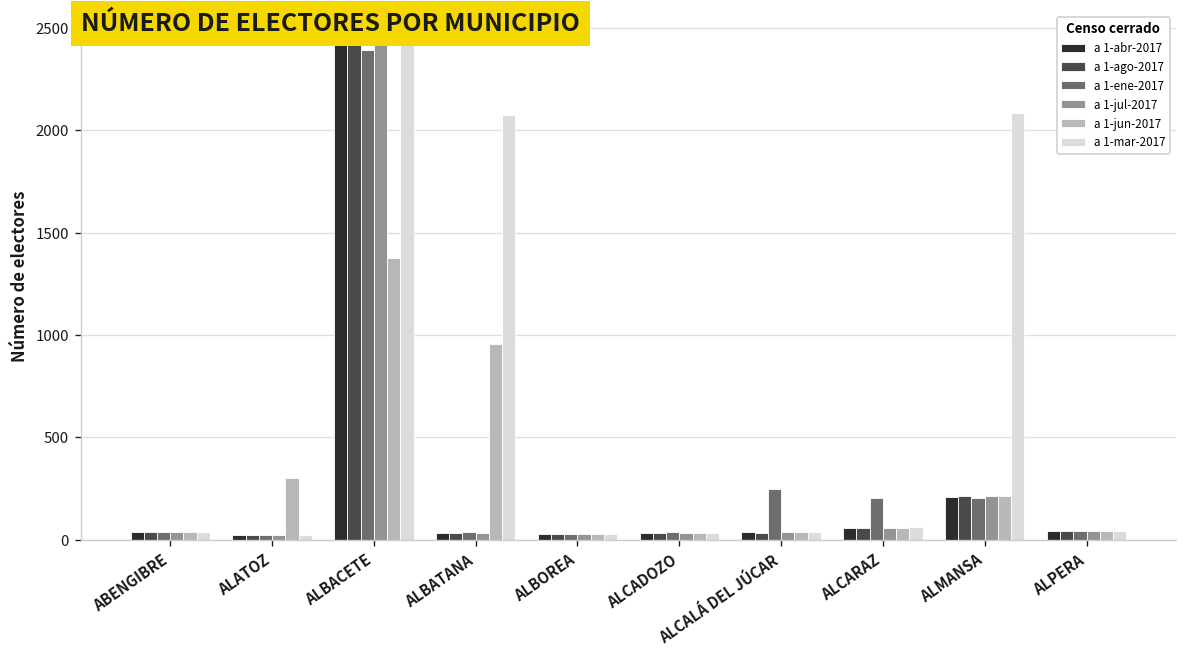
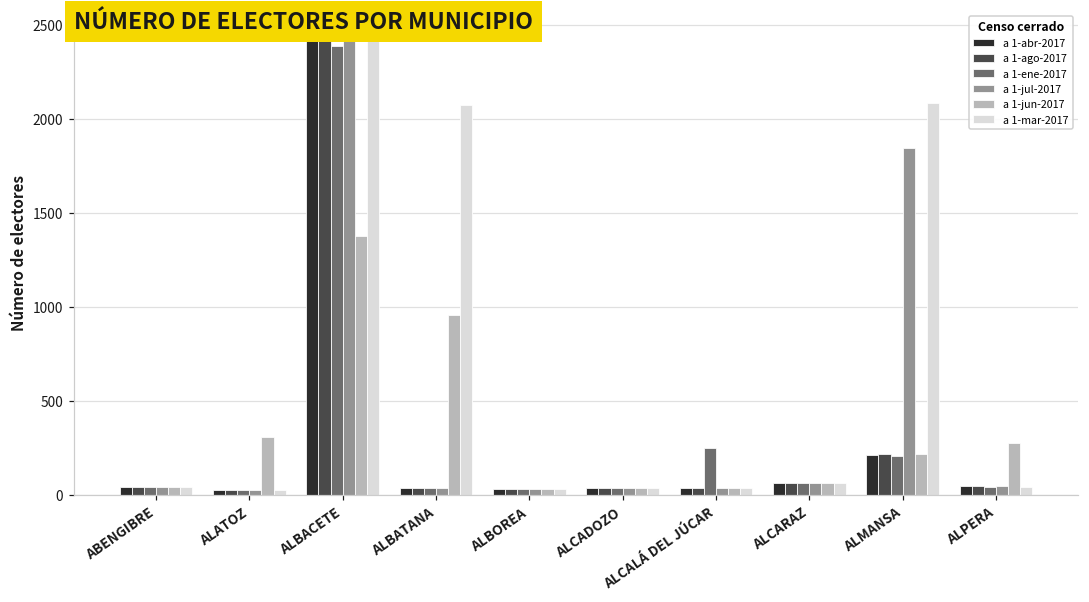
a 1-ene-2017, ALCARAZ: 200 -> 60
a 1-jul-2017, ALMANSA: 210 -> 1850
a 1-jun-2017, ALPERA: 40 -> 270
